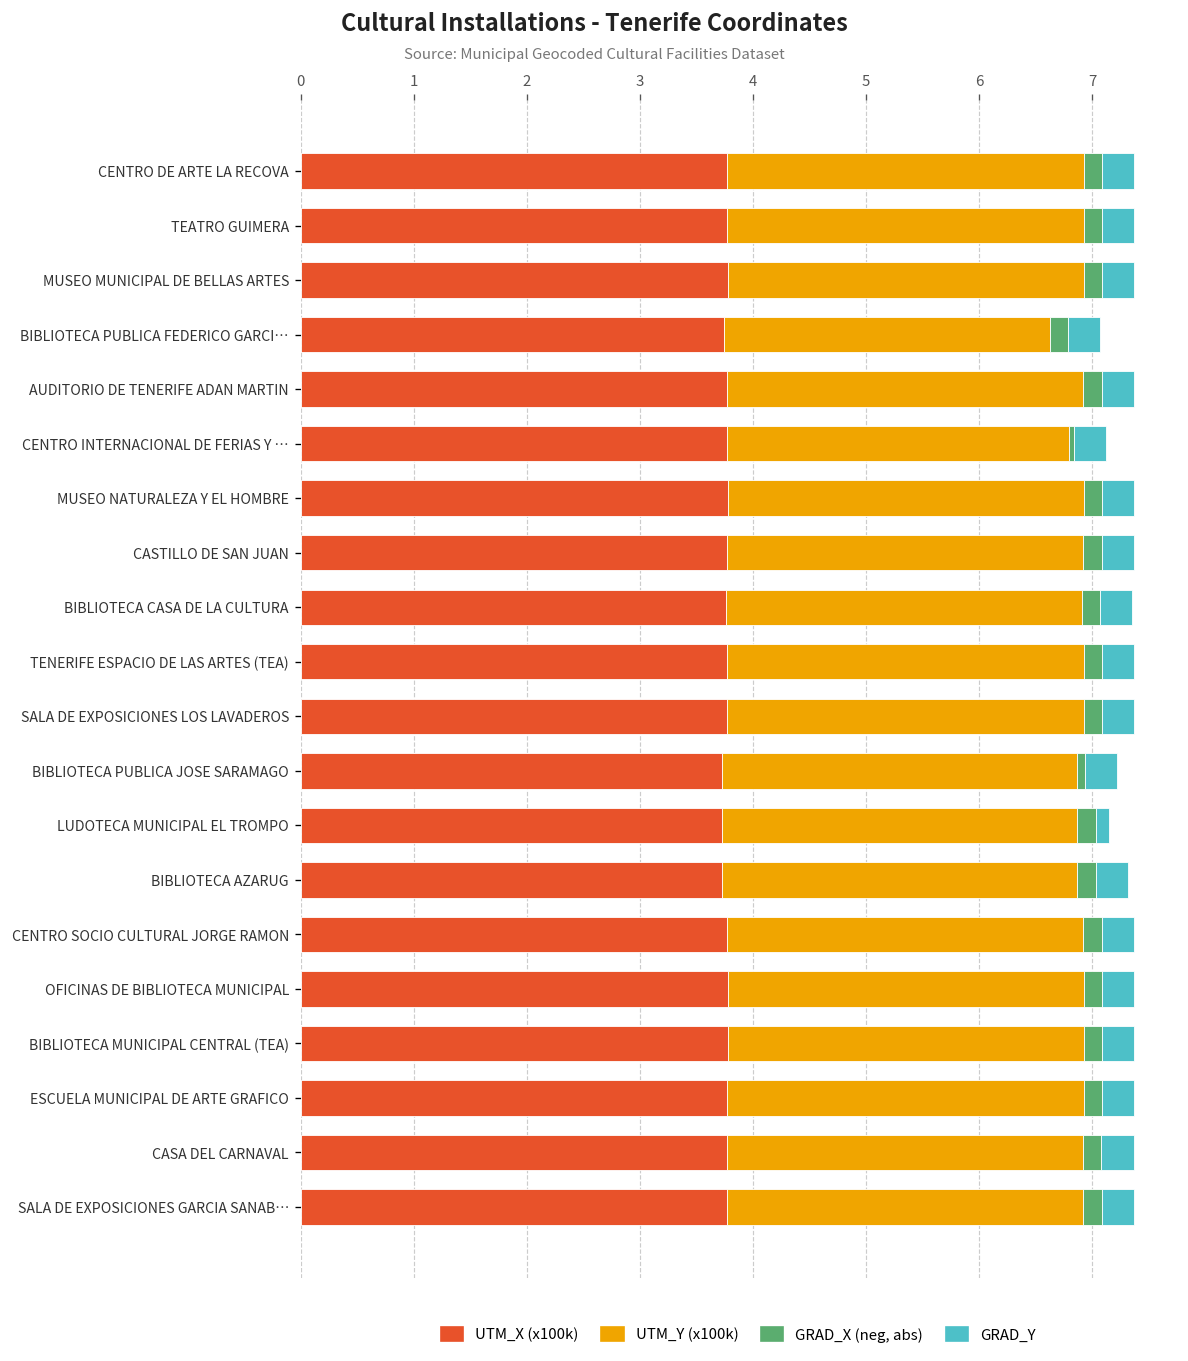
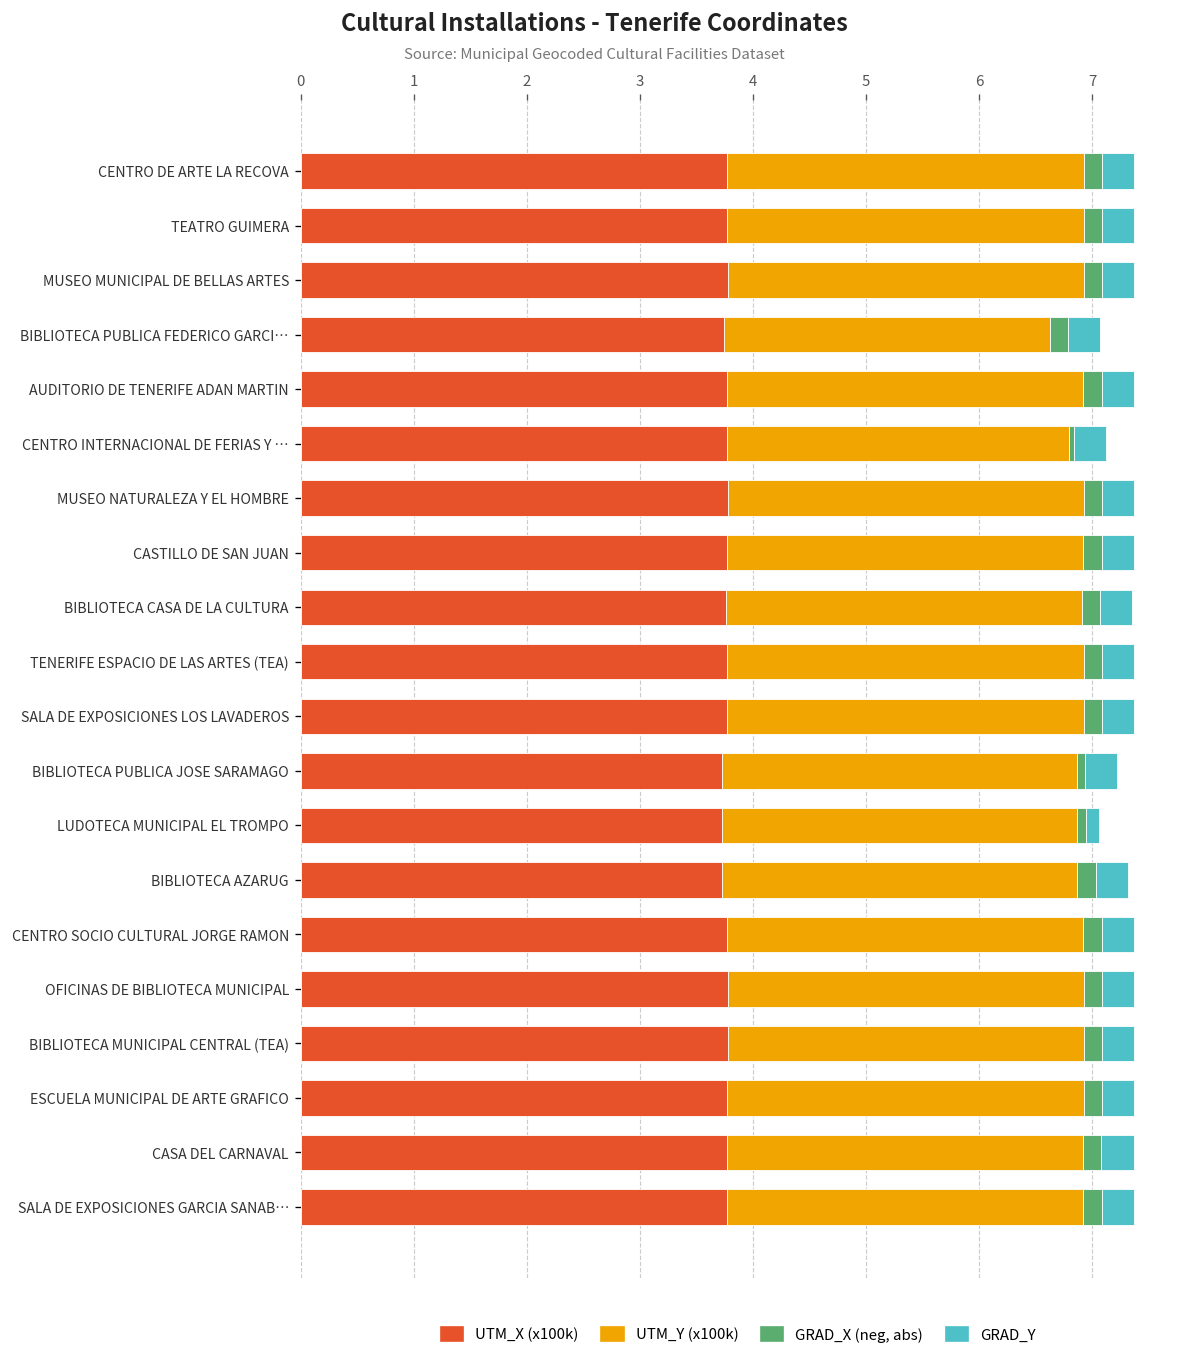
GRAD_X (neg, abs), LUDOTECA MUNICIPAL EL TROMPO: 0.2 -> 0.1
